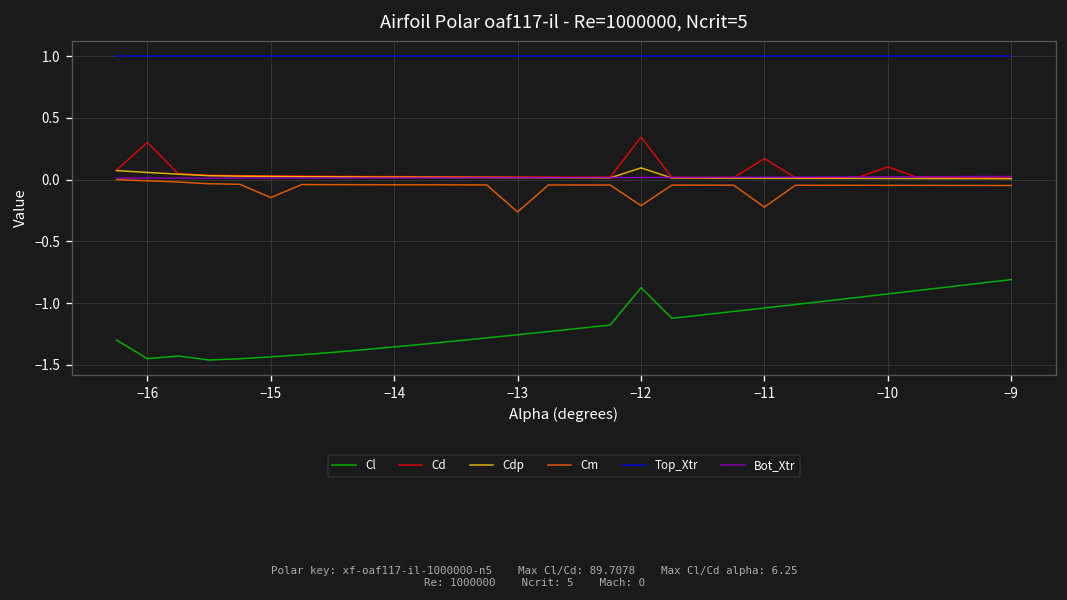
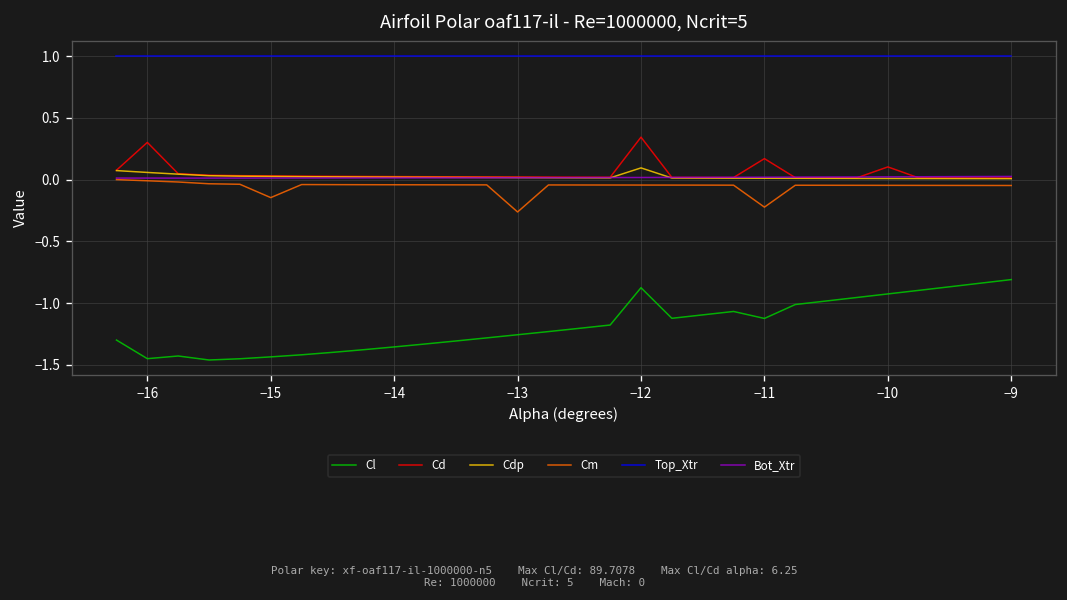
Cm, −12: -0.21 -> -0.04
Cl, −11: -1.04 -> -1.12
